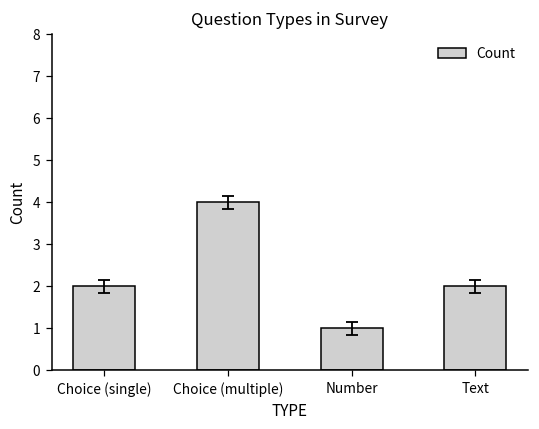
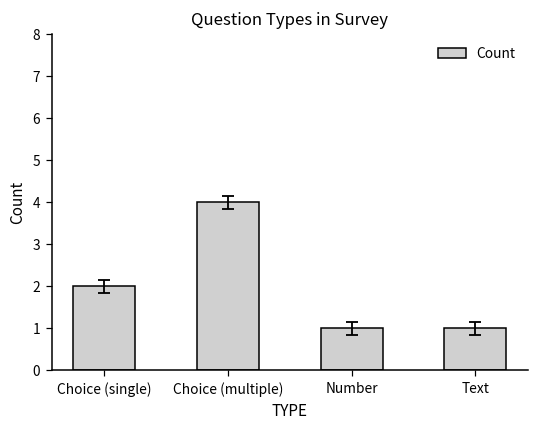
Count, Text: 2 -> 1
